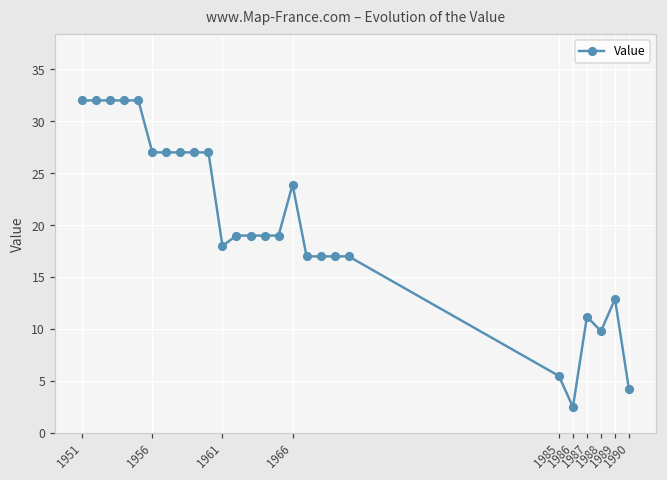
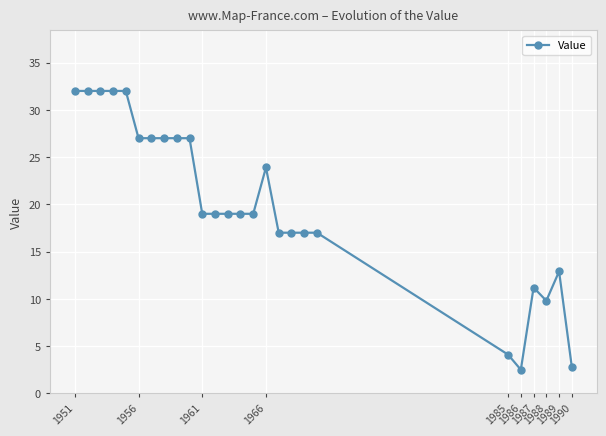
1961: 18 -> 19
1985: 6 -> 4
1990: 4 -> 3
